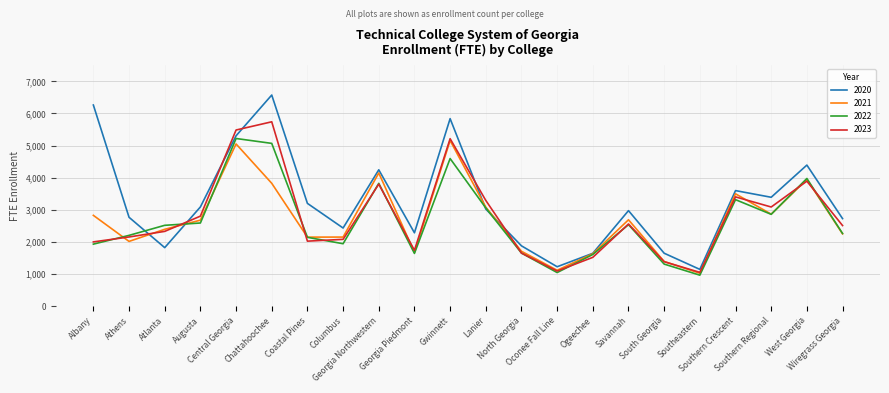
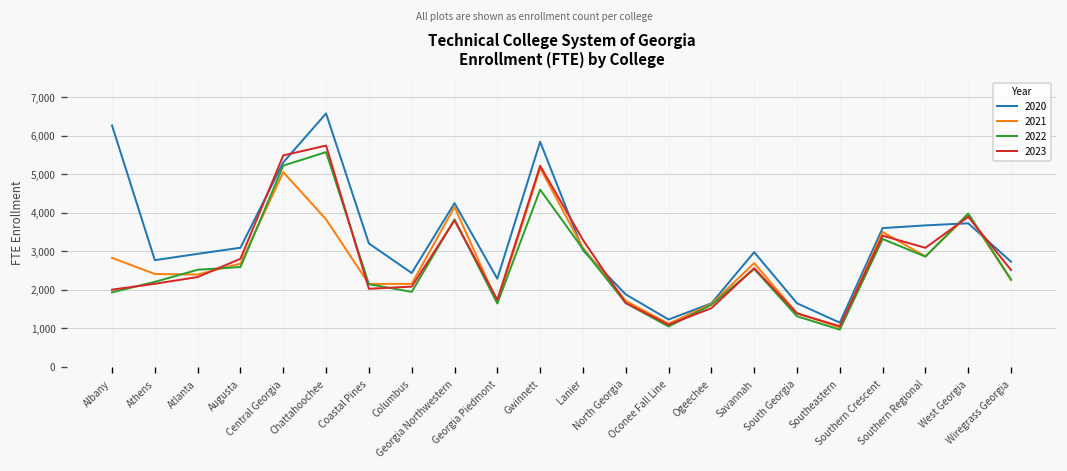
2021, Athens: 2,000 -> 2,400
2020, Atlanta: 1,800 -> 2,900
2022, Chattahoochee: 5,100 -> 5,600
2020, Southern Regional: 3,400 -> 3,700
2020, West Georgia: 4,400 -> 3,700
